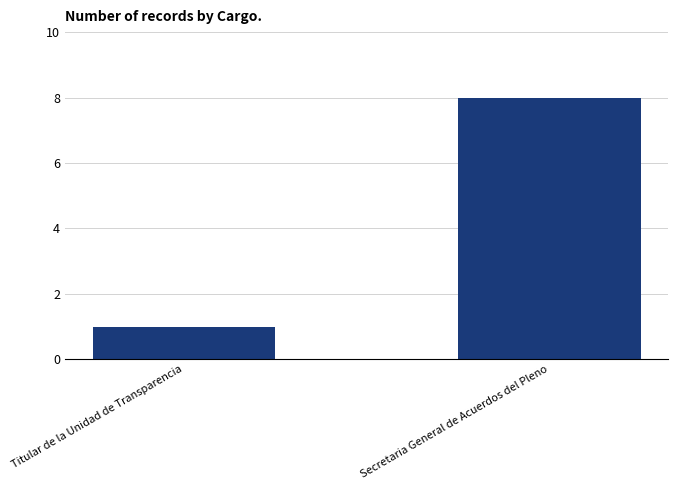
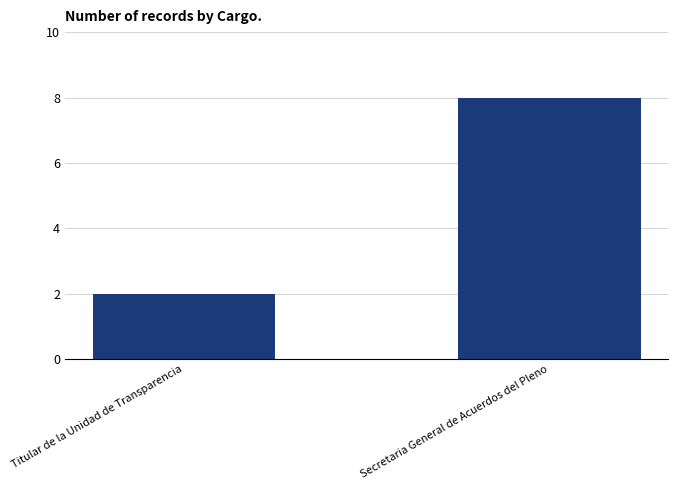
Titular de la Unidad de Transparencia: 1 -> 2
